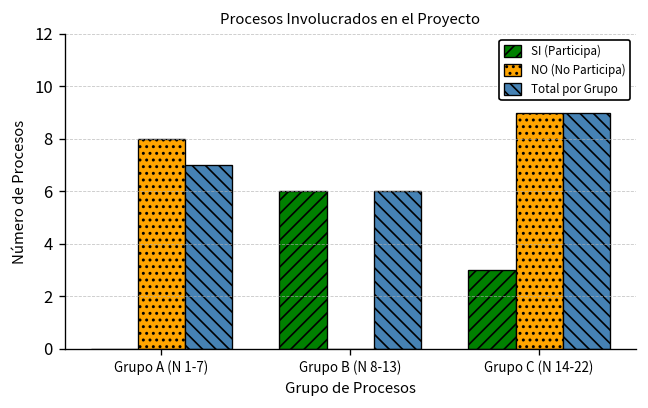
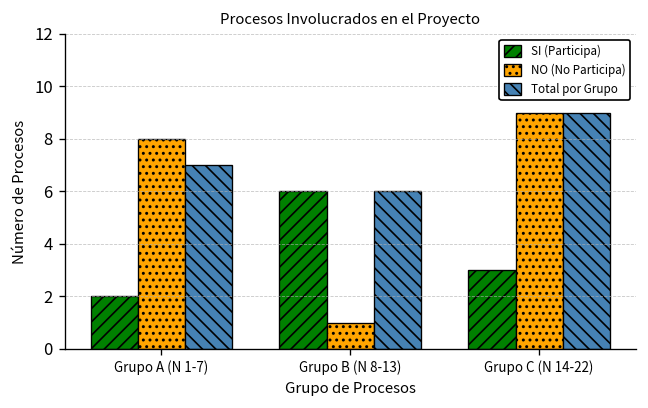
SI (Participa), Grupo A (N 1-7): 0 -> 2
NO (No Participa), Grupo B (N 8-13): 0 -> 1
